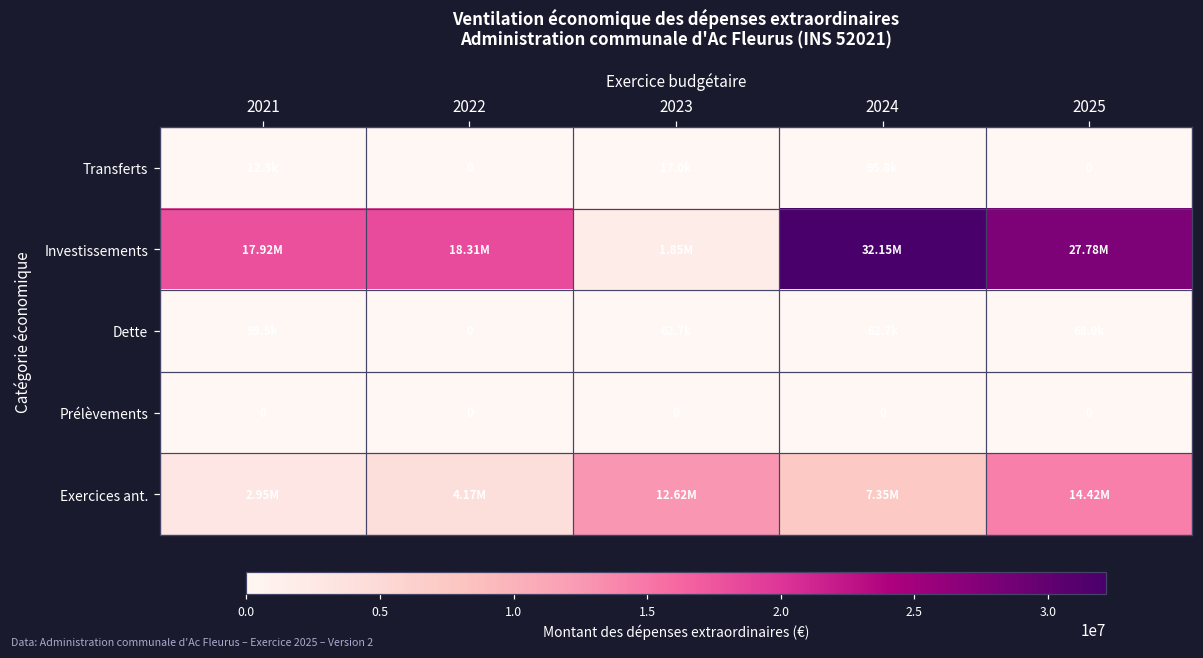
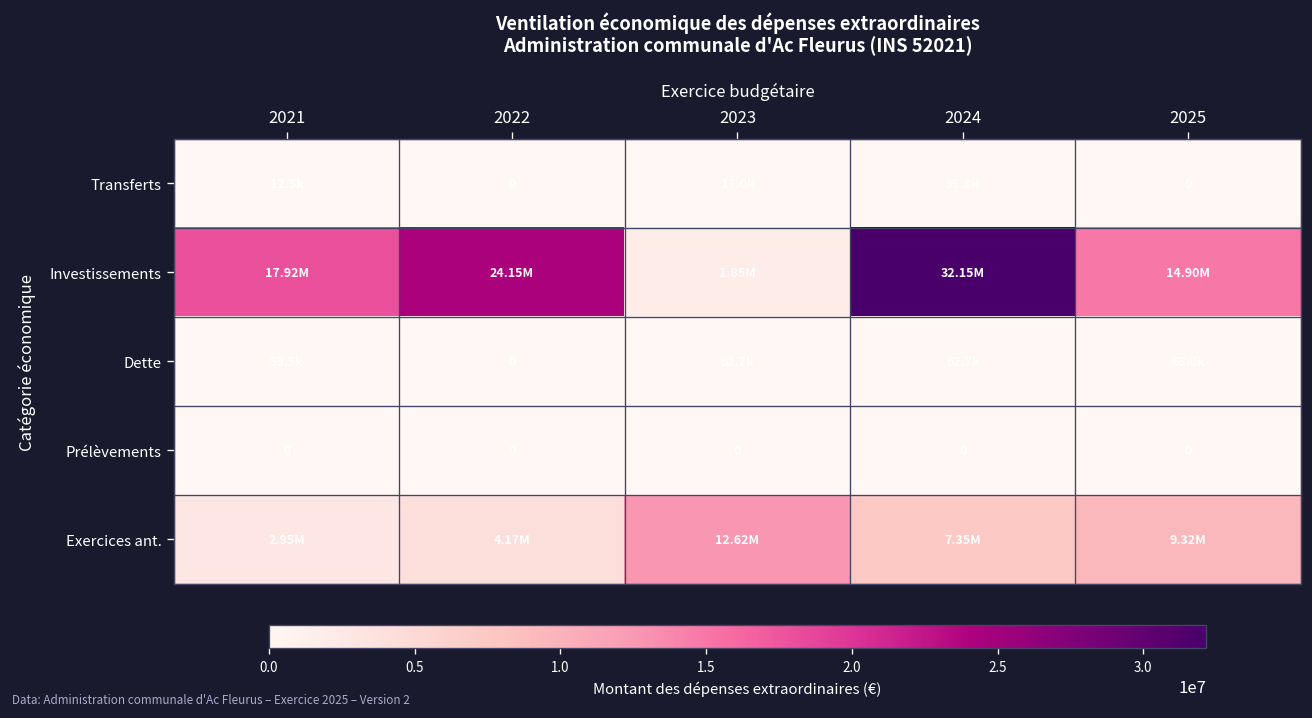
Investissements, 2022: 18.31M -> 24.15M
Investissements, 2025: 27.78M -> 14.90M
Exercices ant., 2025: 14.42M -> 9.32M
